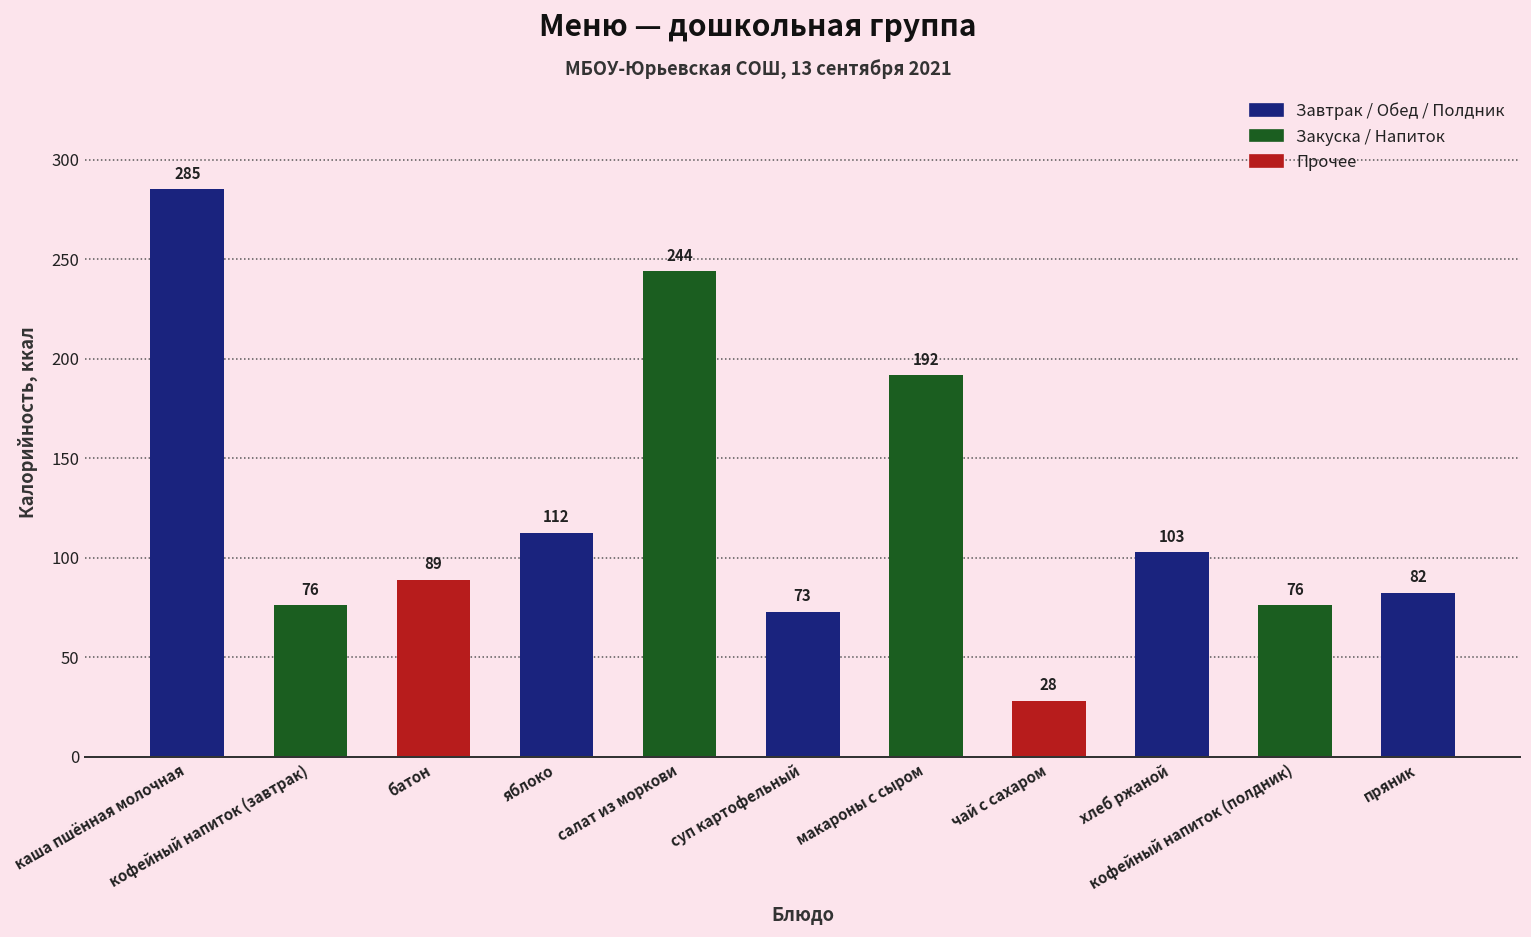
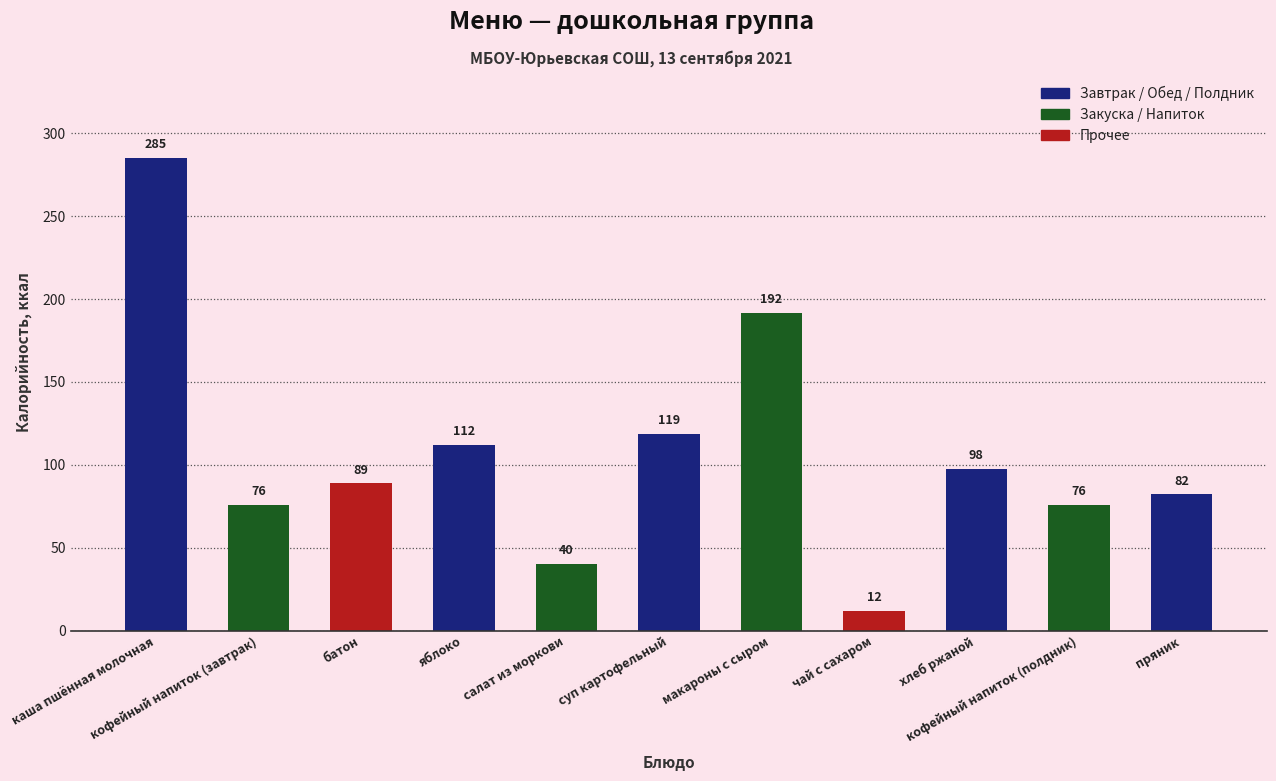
салат из моркови: 244 -> 40
суп картофельный: 73 -> 119
чай с сахаром: 28 -> 12
хлеб ржаной: 103 -> 98
